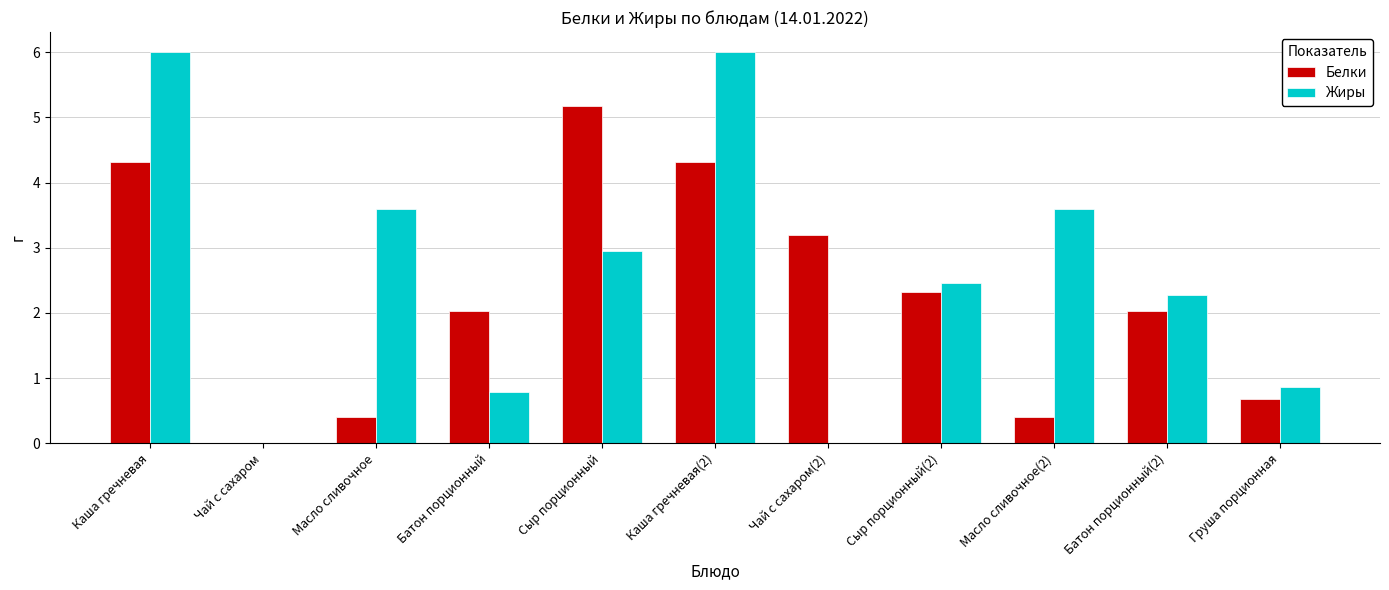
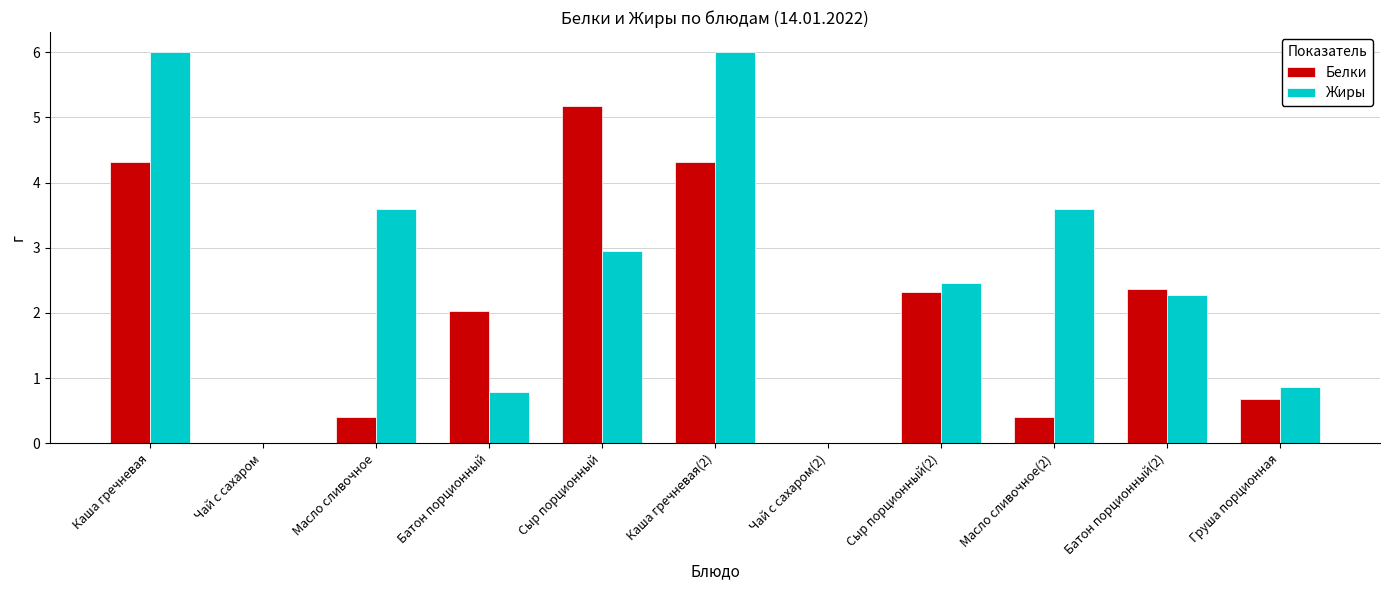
Белки, Чай с сахаром(2): 3.2 -> 0.0
Белки, Батон порционный(2): 2.0 -> 2.4
